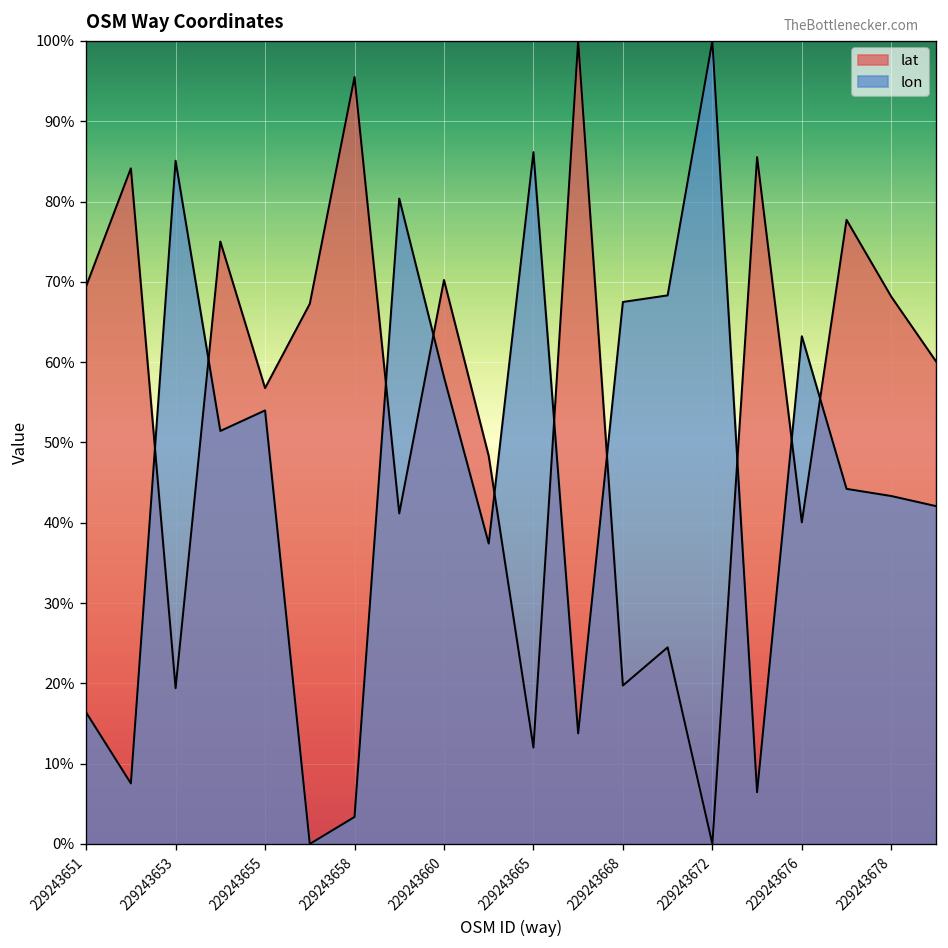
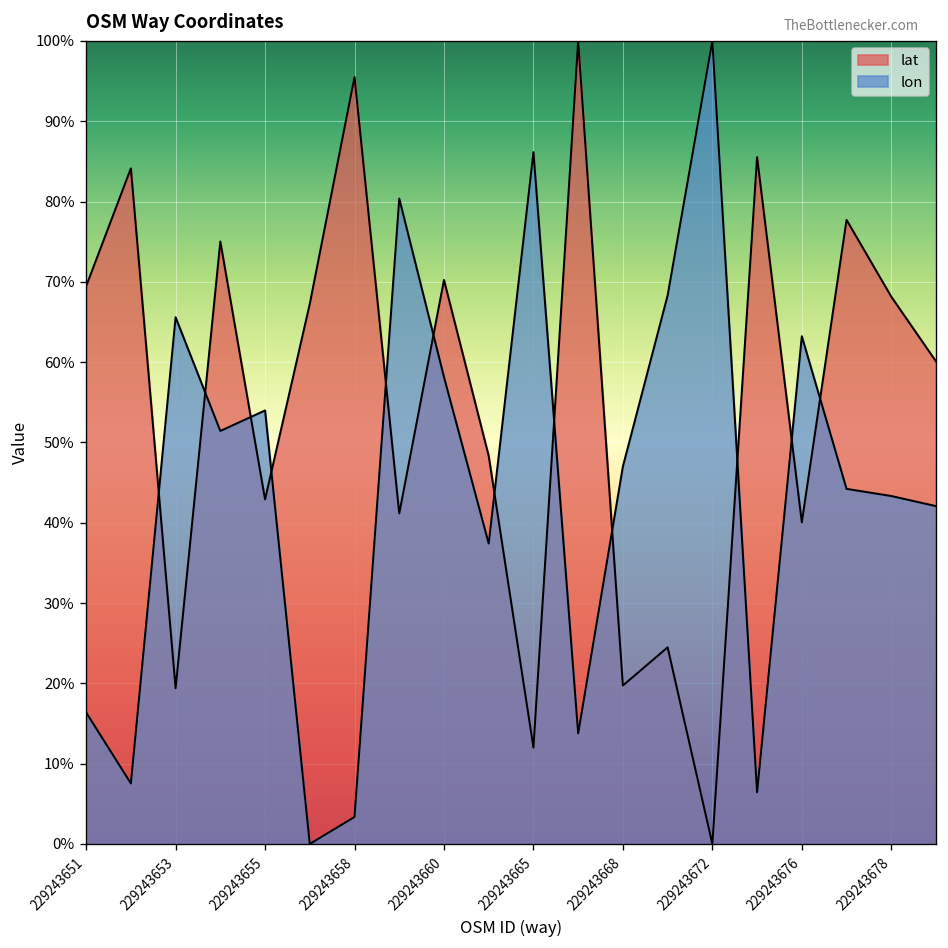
lon, 229243653: 85% -> 66%
lat, 229243655: 57% -> 43%
lon, 229243668: 67% -> 47%
